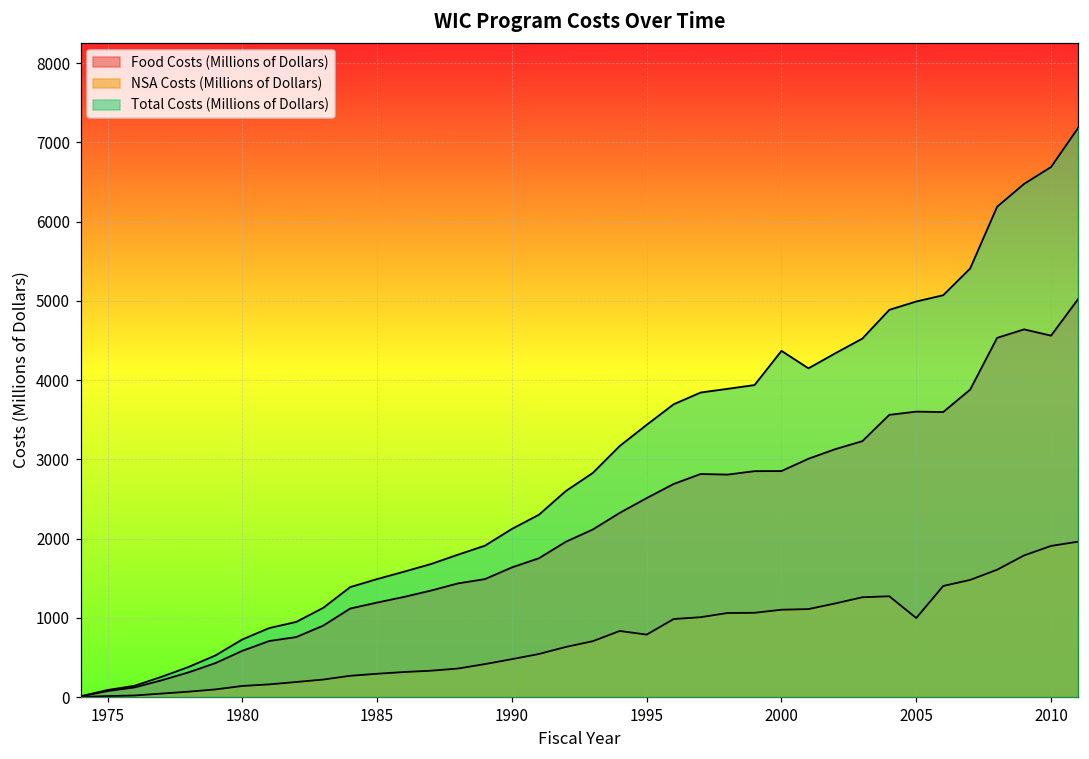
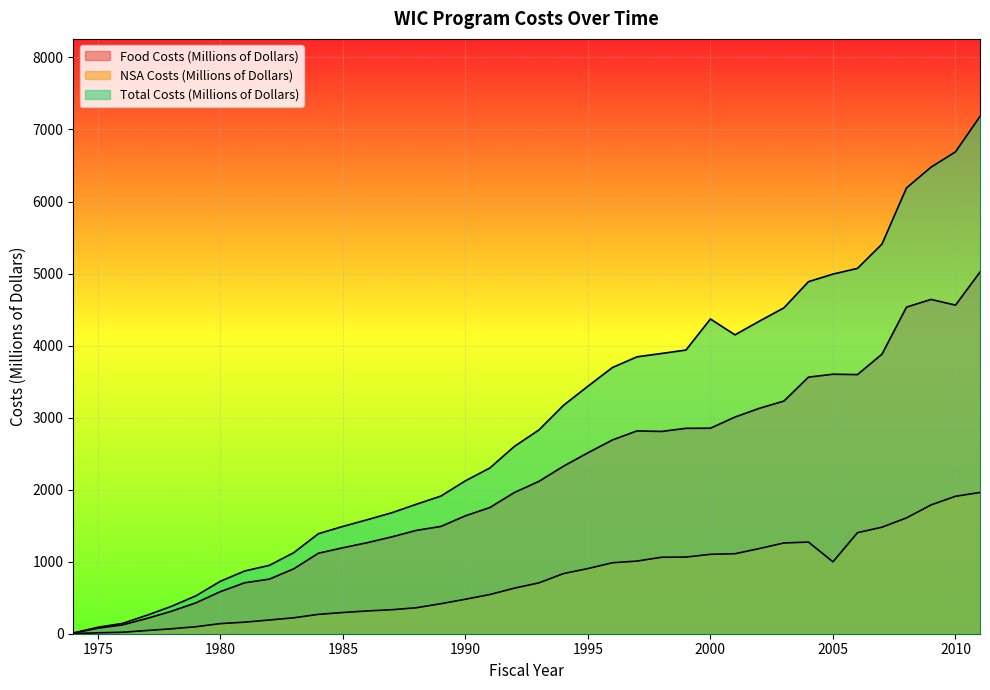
NSA Costs (Millions of Dollars), 1995: 800 -> 900
